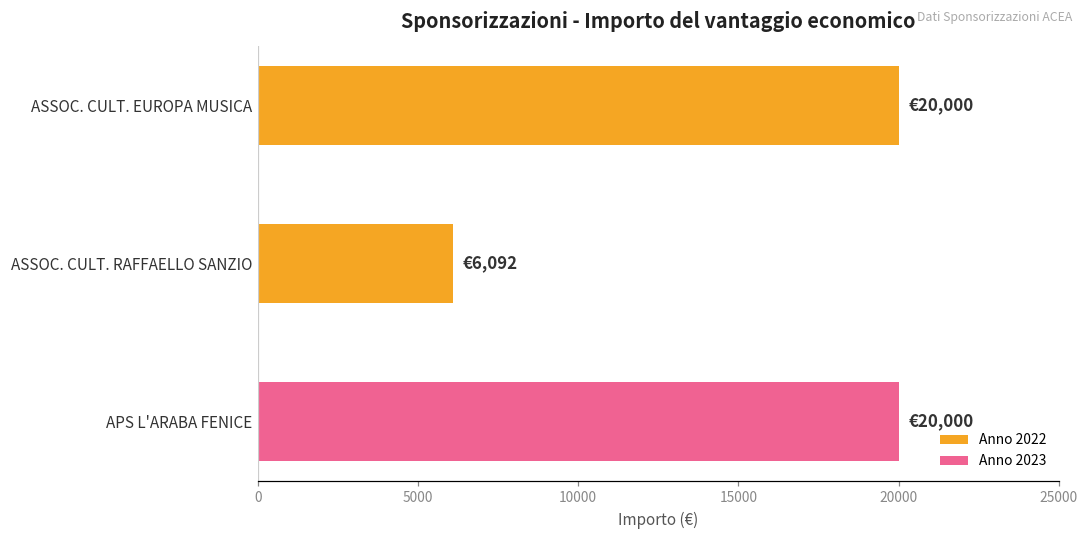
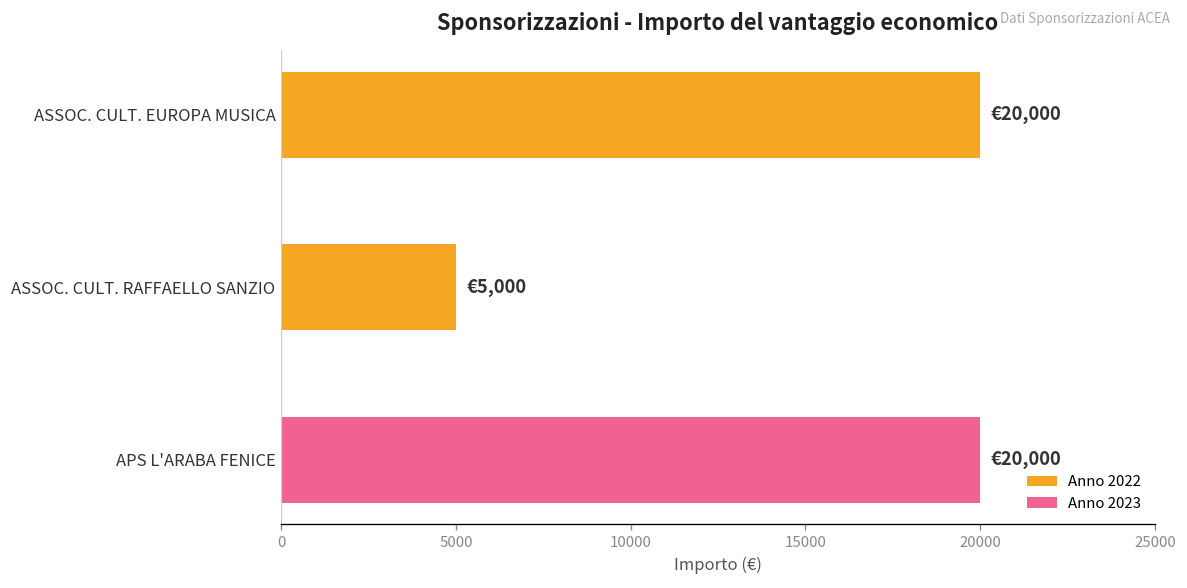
ASSOC. CULT. RAFFAELLO SANZIO: €6,092 -> €5,000
